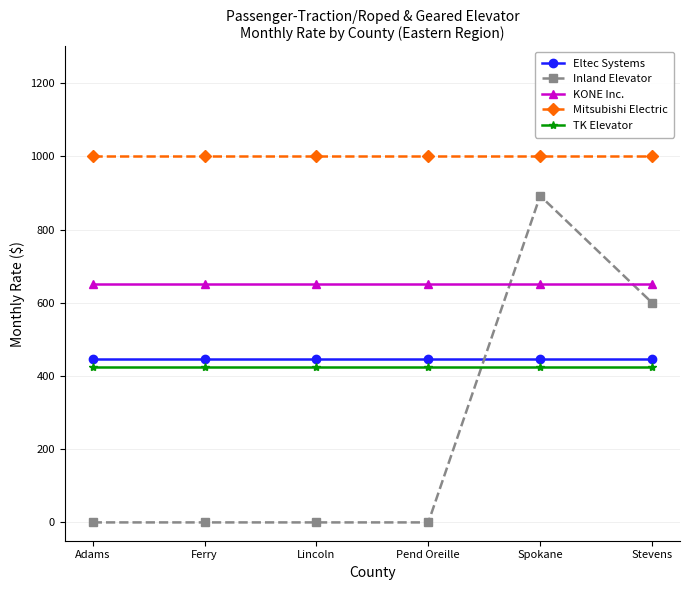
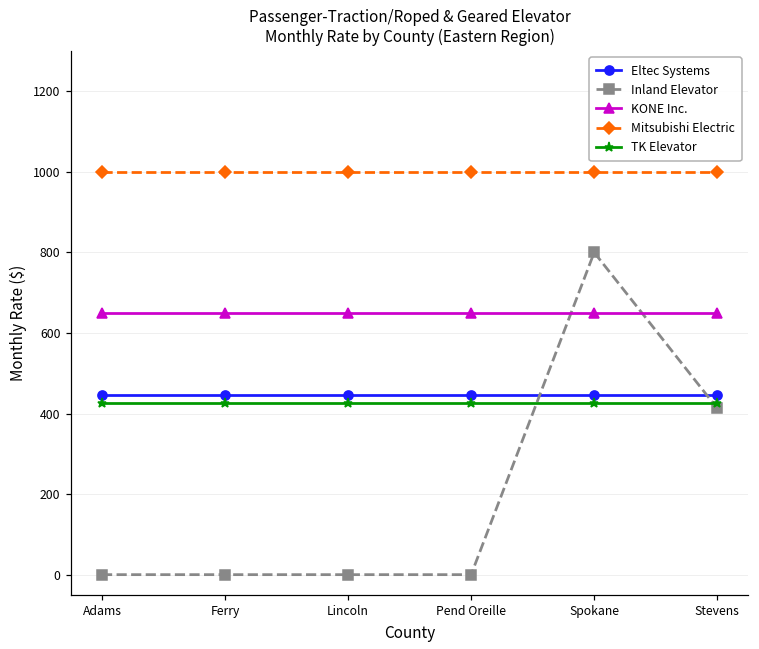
Inland Elevator, Spokane: 890 -> 800
Inland Elevator, Stevens: 600 -> 410
